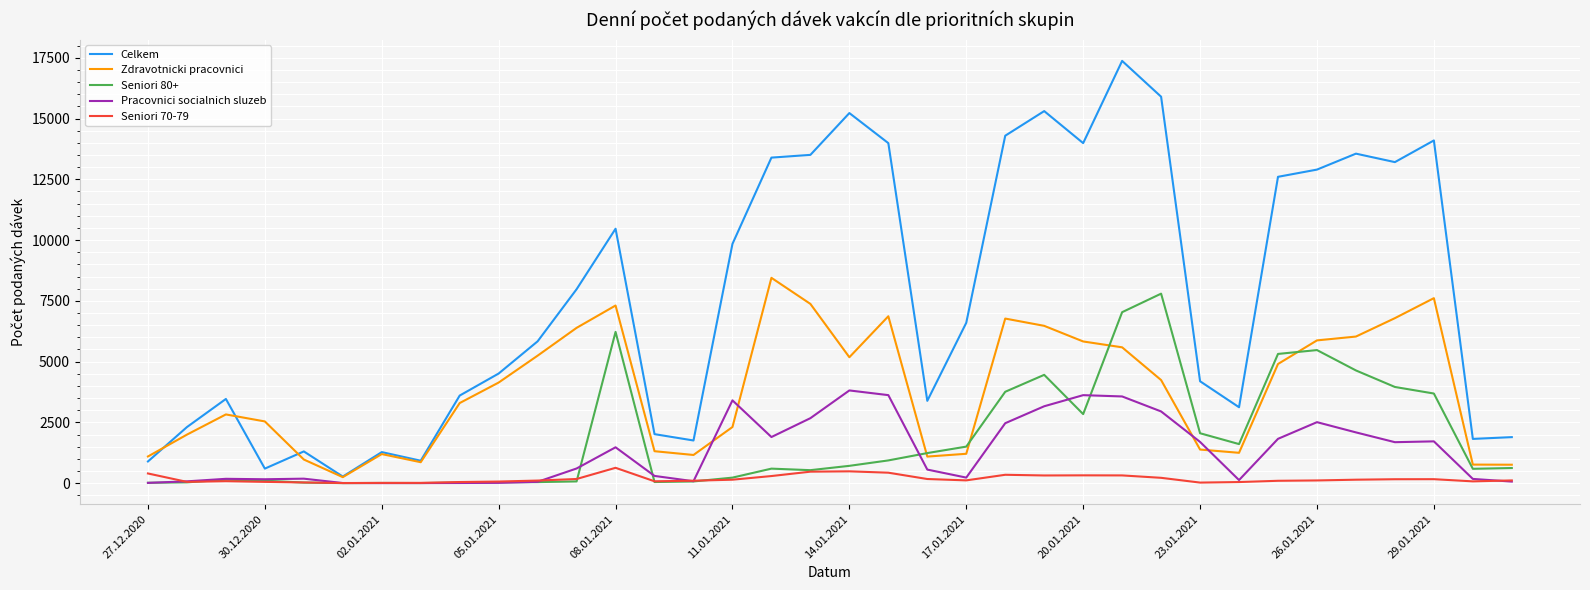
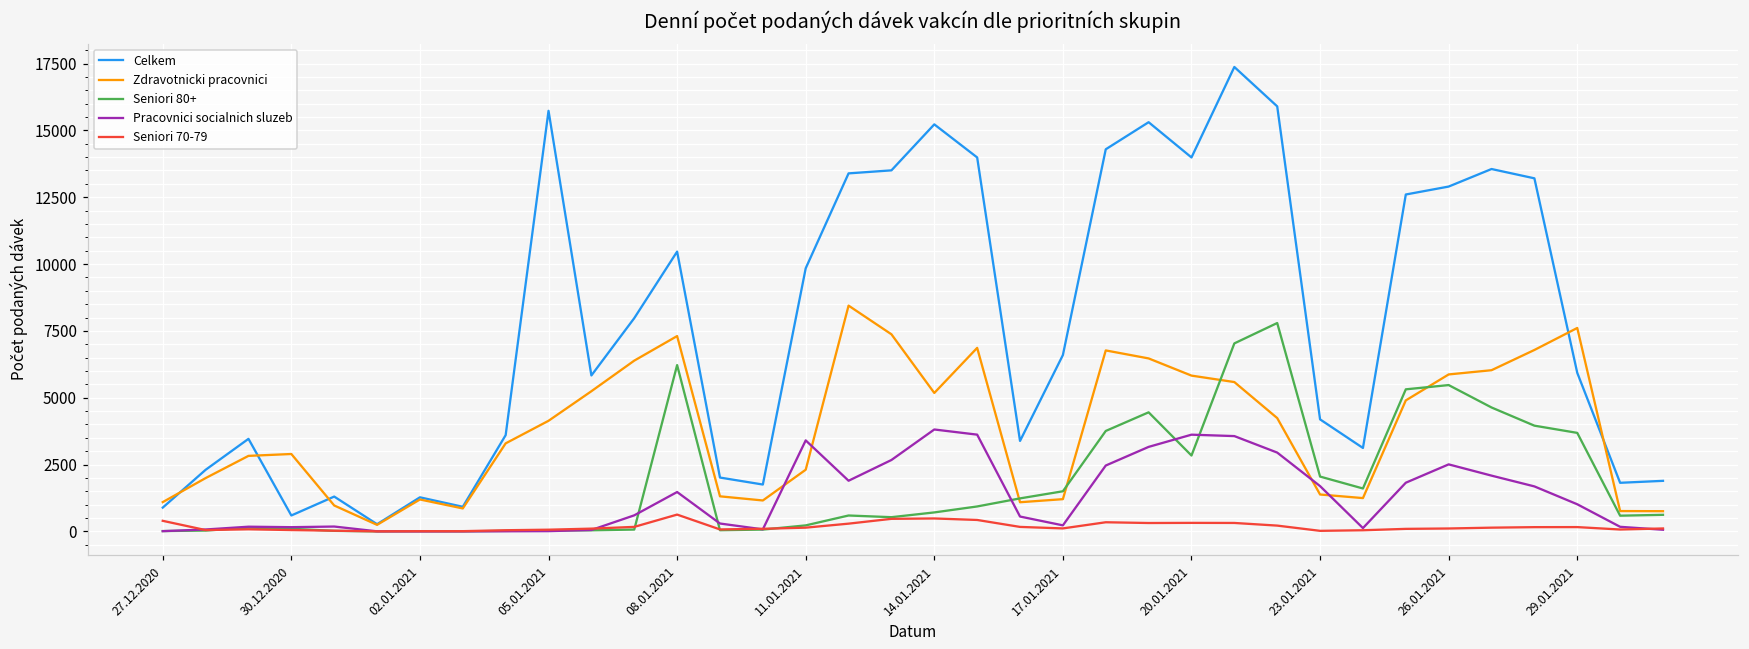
Zdravotnicki pracovnici, 30.12.2020: 2500 -> 2900
Celkem, 05.01.2021: 4500 -> 15700
Celkem, 29.01.2021: 14100 -> 5900
Pracovnici socialnich sluzeb, 29.01.2021: 1700 -> 1000
